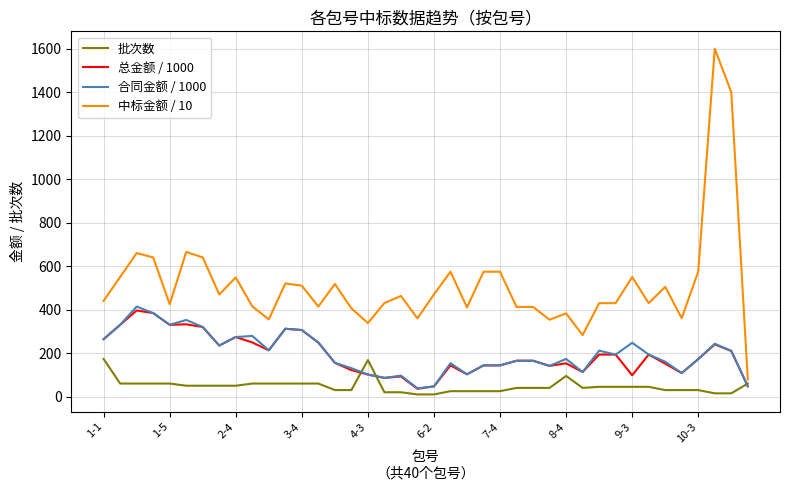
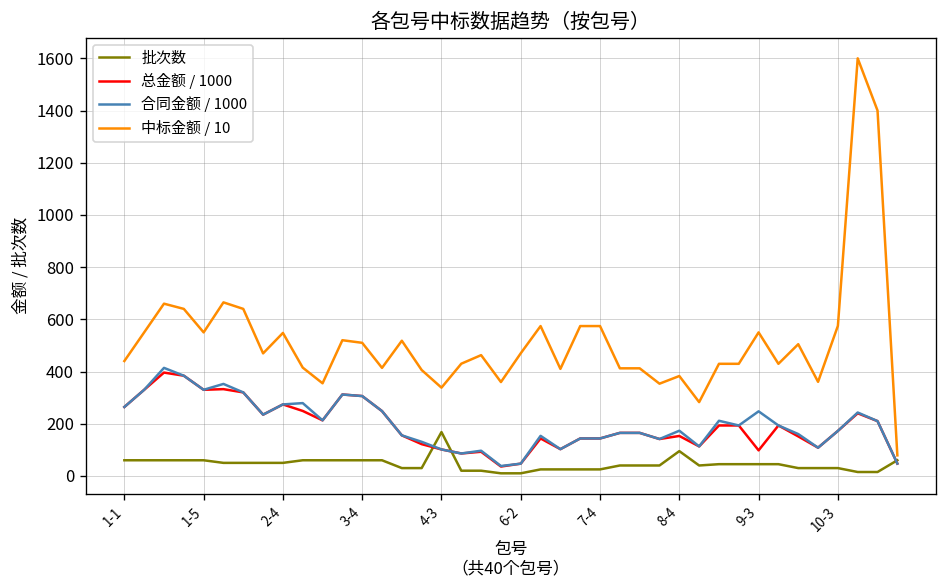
批次数, 1-1: 170 -> 60
中标金额 / 10, 1-5: 420 -> 550
